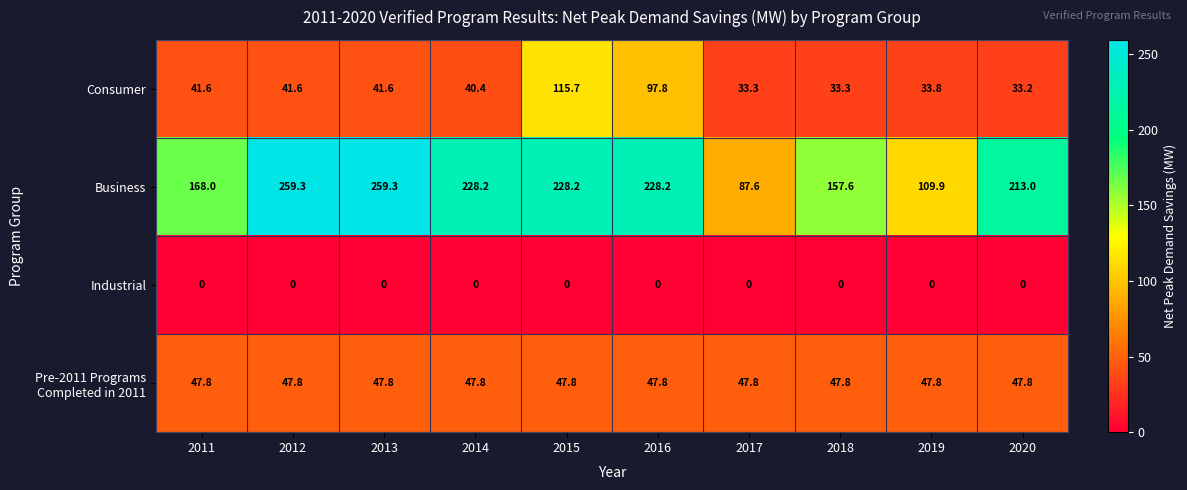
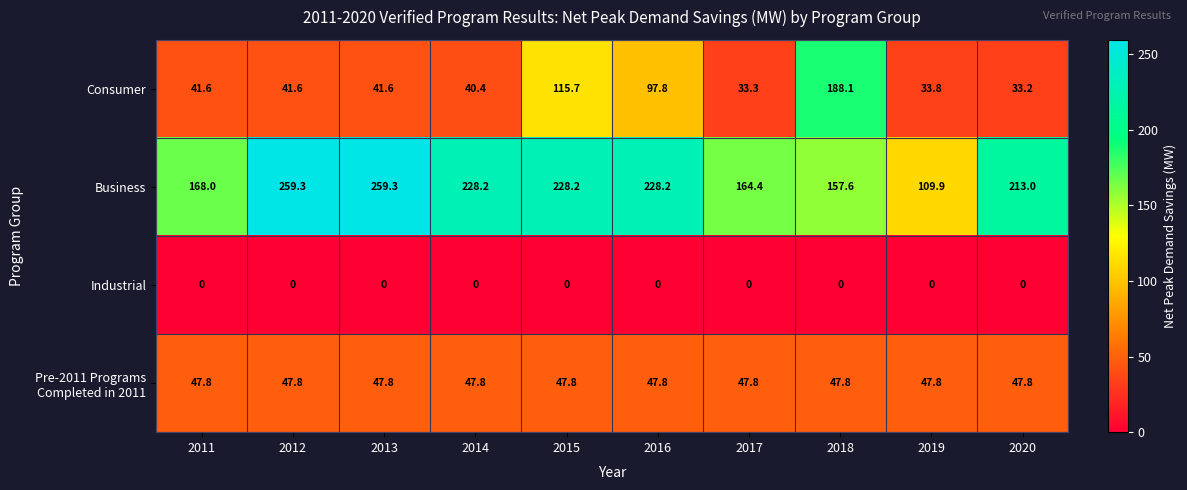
Consumer, 2018: 33.3 -> 188.1
Business, 2017: 87.6 -> 164.4
